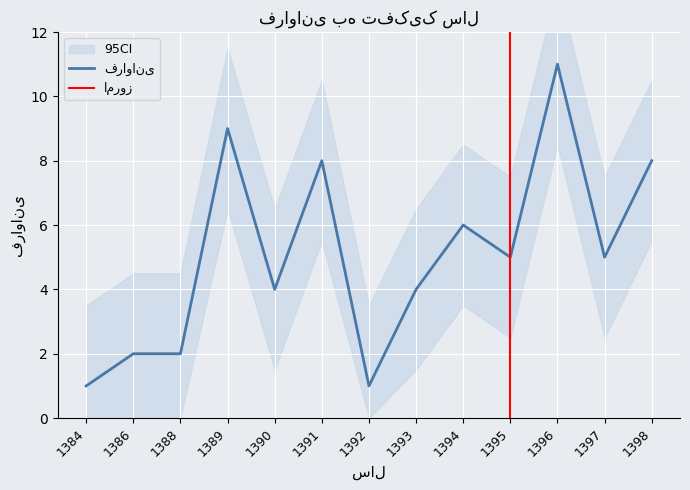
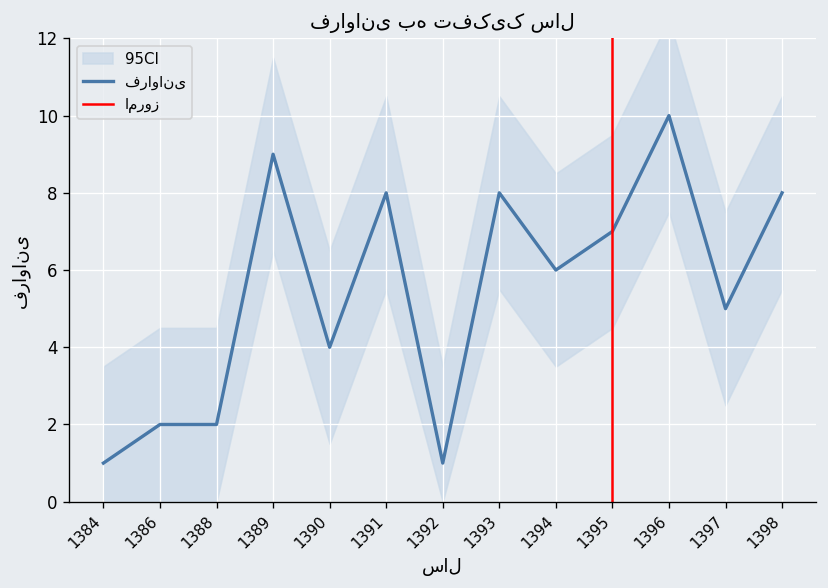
فراوانی, 1393: 4 -> 8
فراوانی, 1395: 5 -> 7
فراوانی, 1396: 11 -> 10
